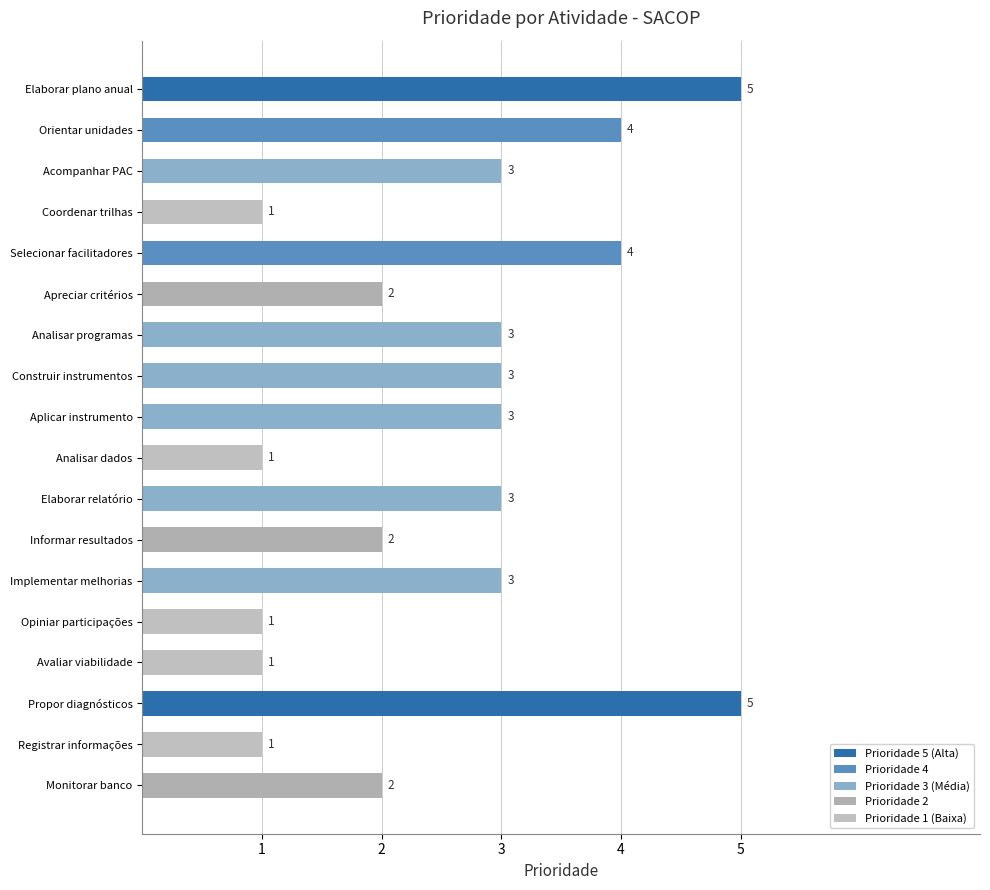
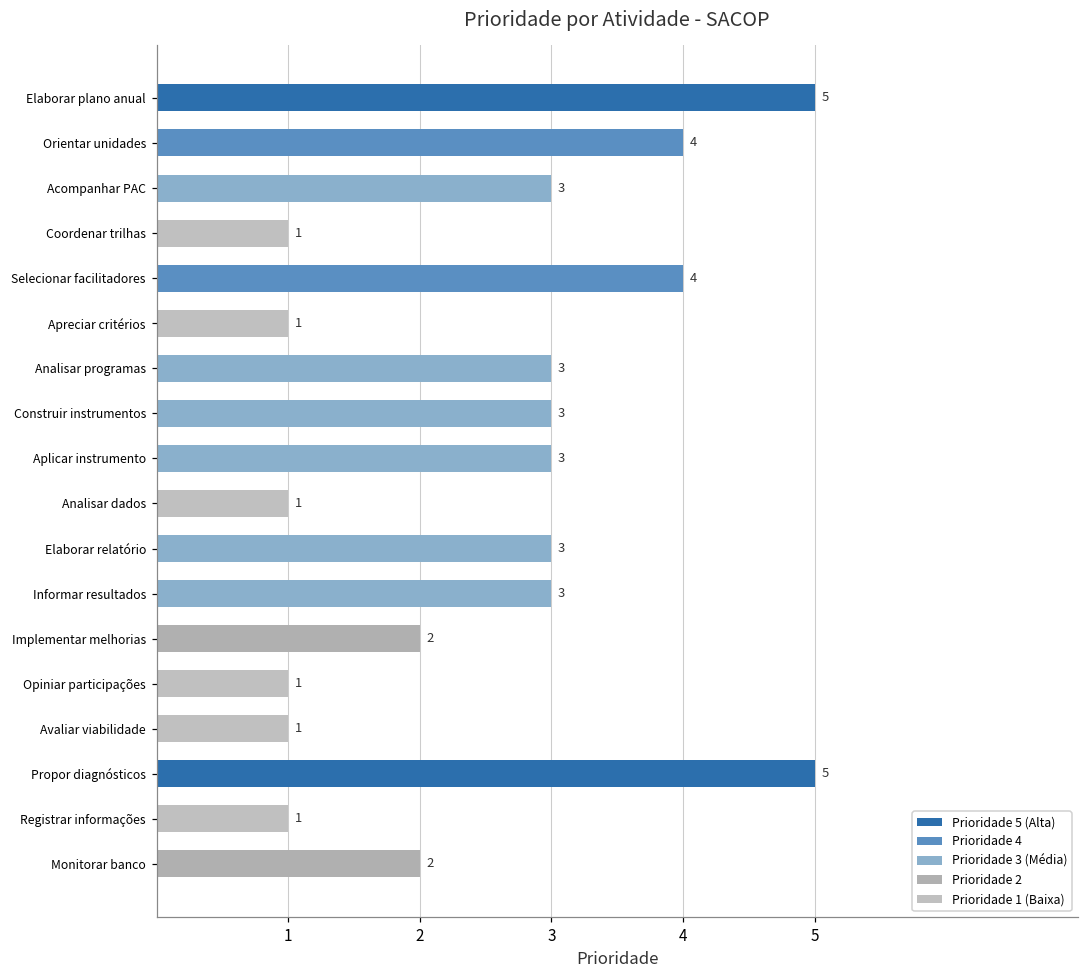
Apreciar critérios: 2 -> 1
Informar resultados: 2 -> 3
Implementar melhorias: 3 -> 2
